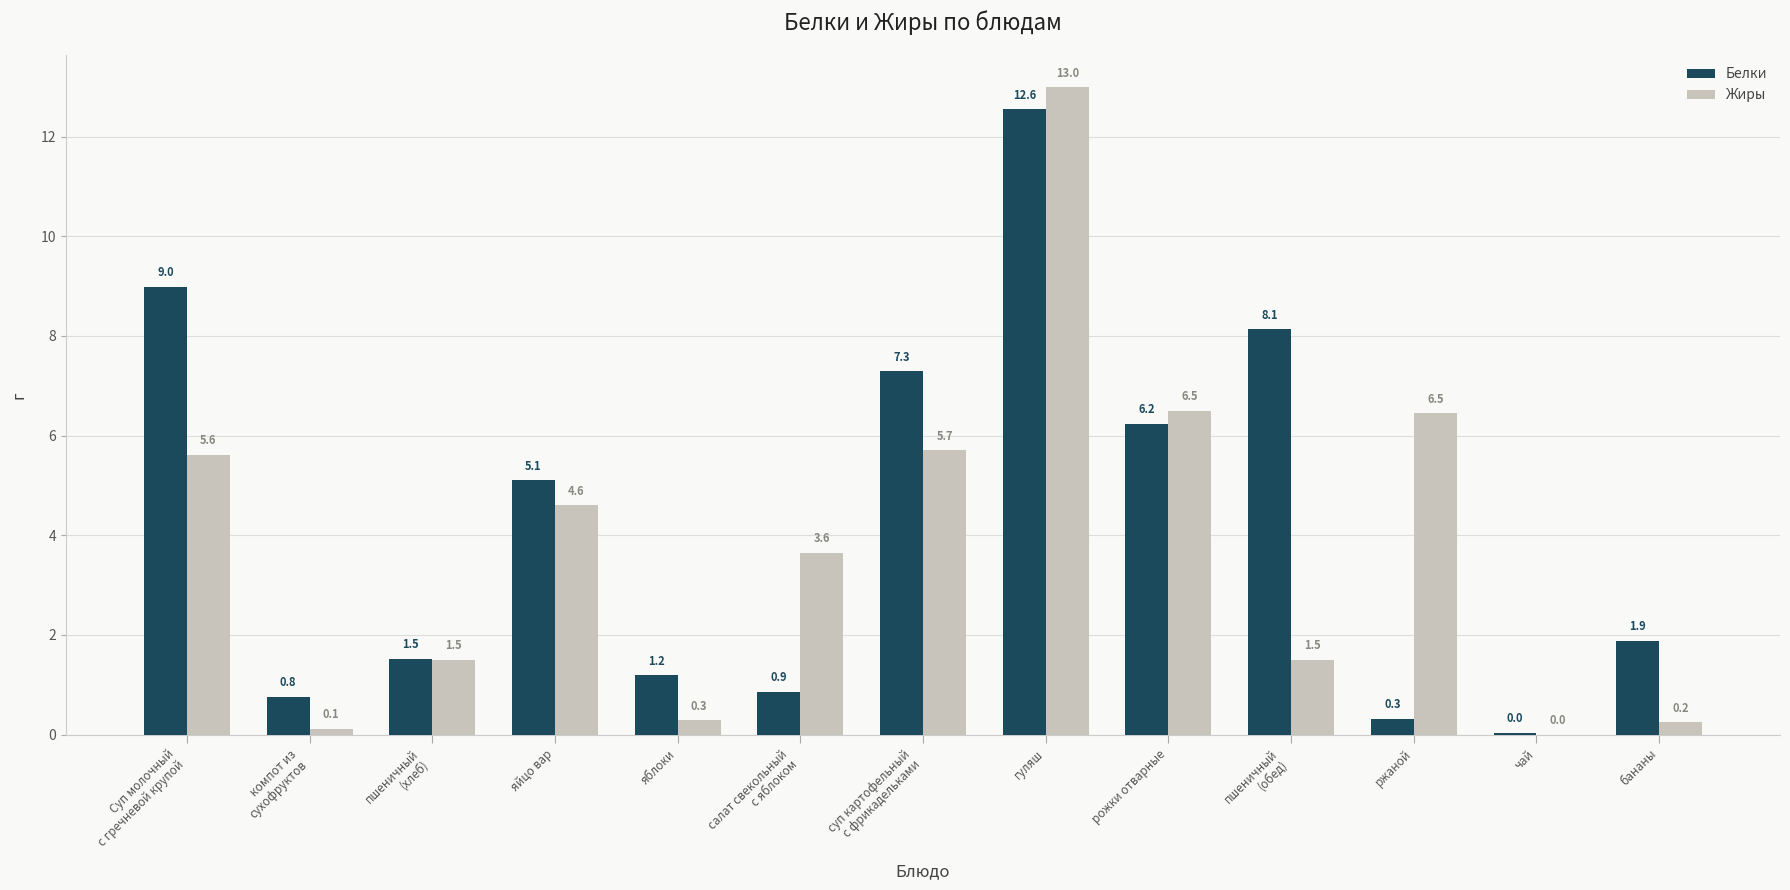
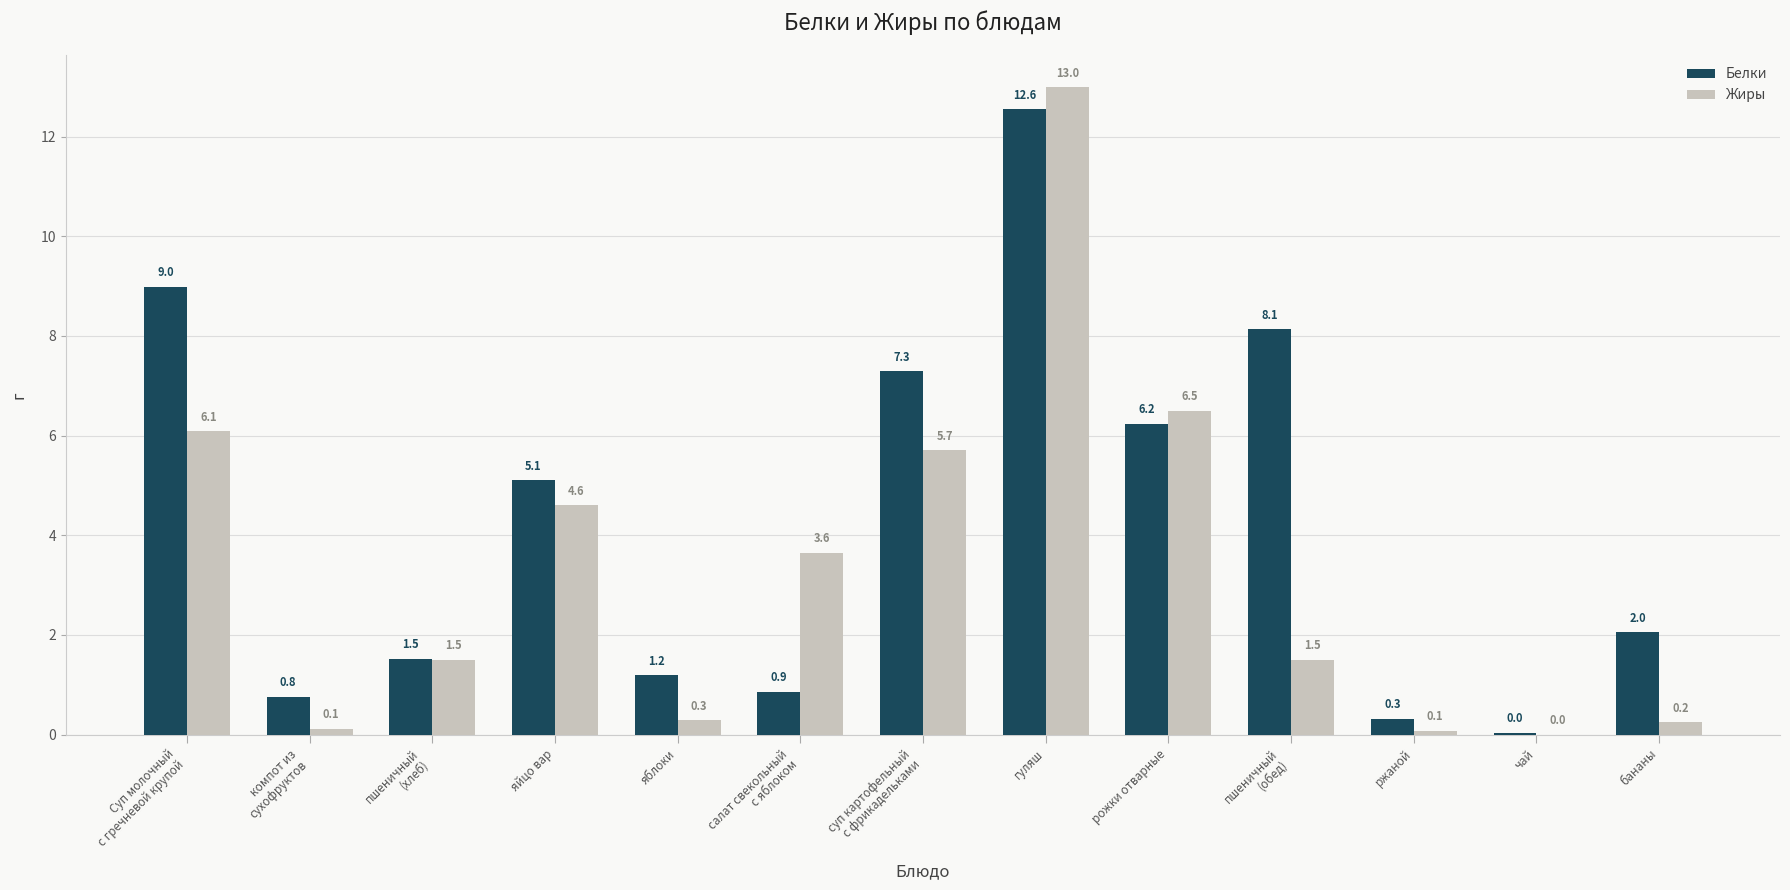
Жиры, Суп молочный с гречневой крупой: 5.6 -> 6.1
Жиры, ржаной: 6.5 -> 0.1
Белки, бананы: 1.9 -> 2.0
